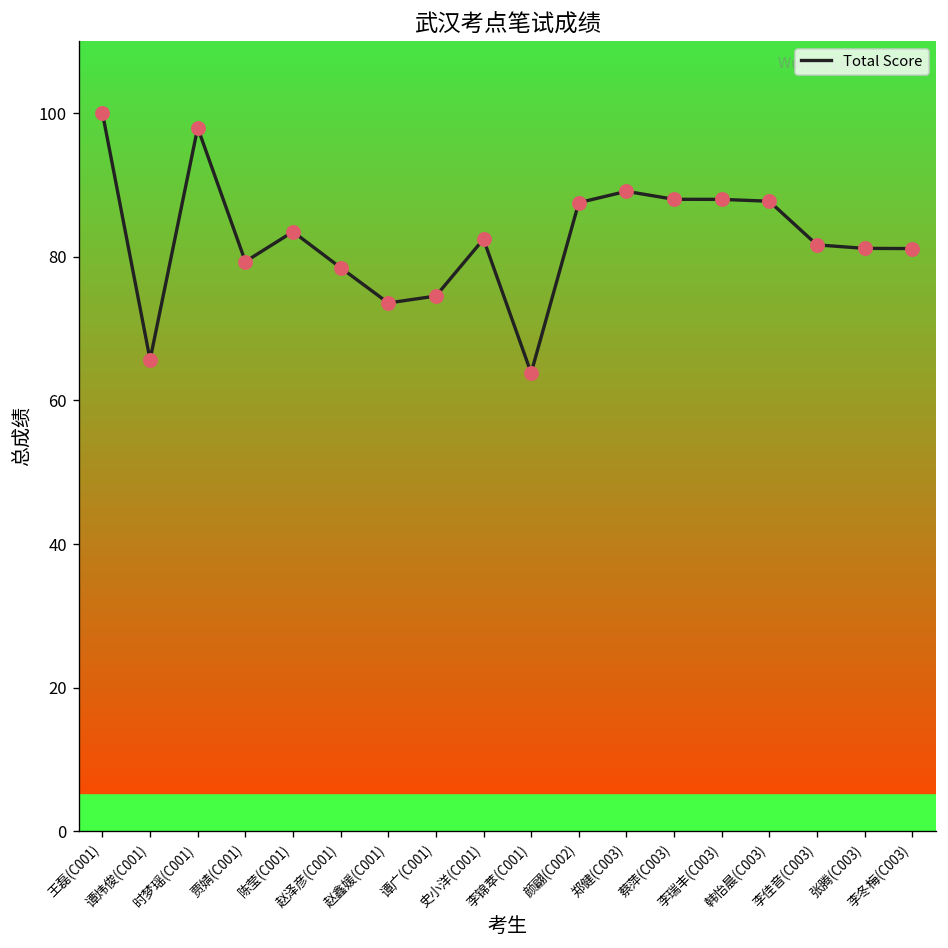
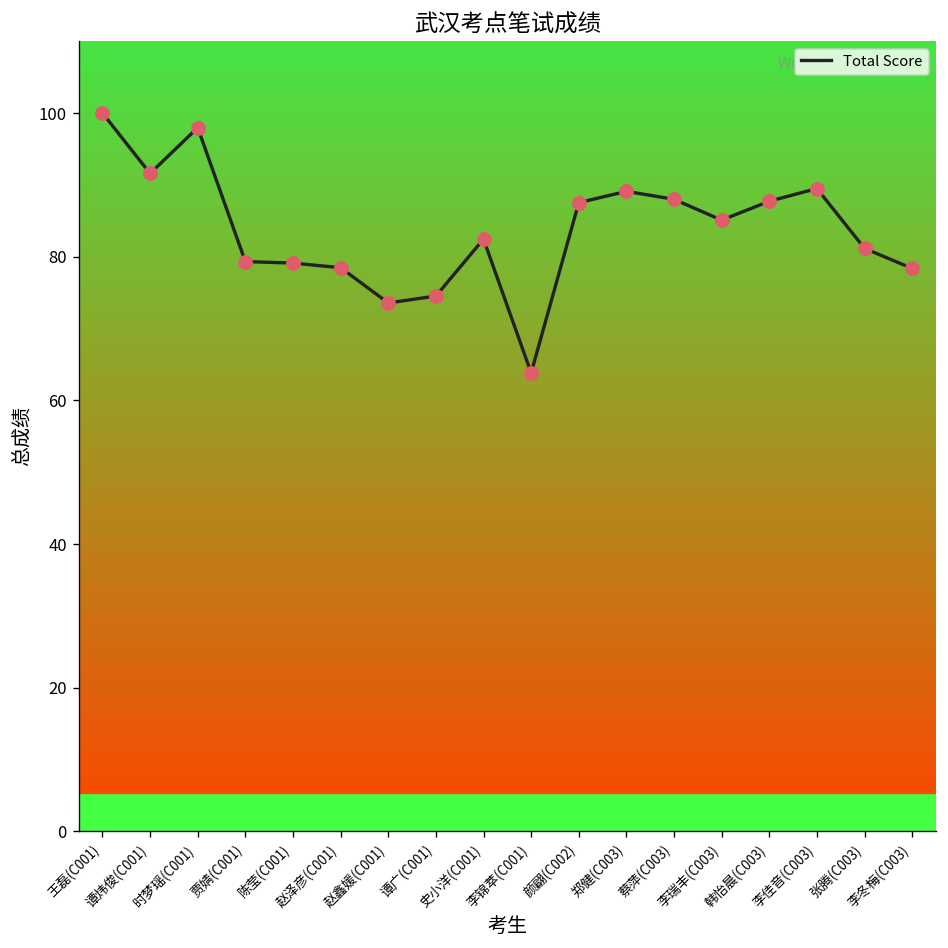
谭炜俊(C001): 66 -> 92
陈莹(C001): 83 -> 79
李瑞丰(C003): 88 -> 85
李佳音(C003): 82 -> 89
李冬梅(C003): 81 -> 78
